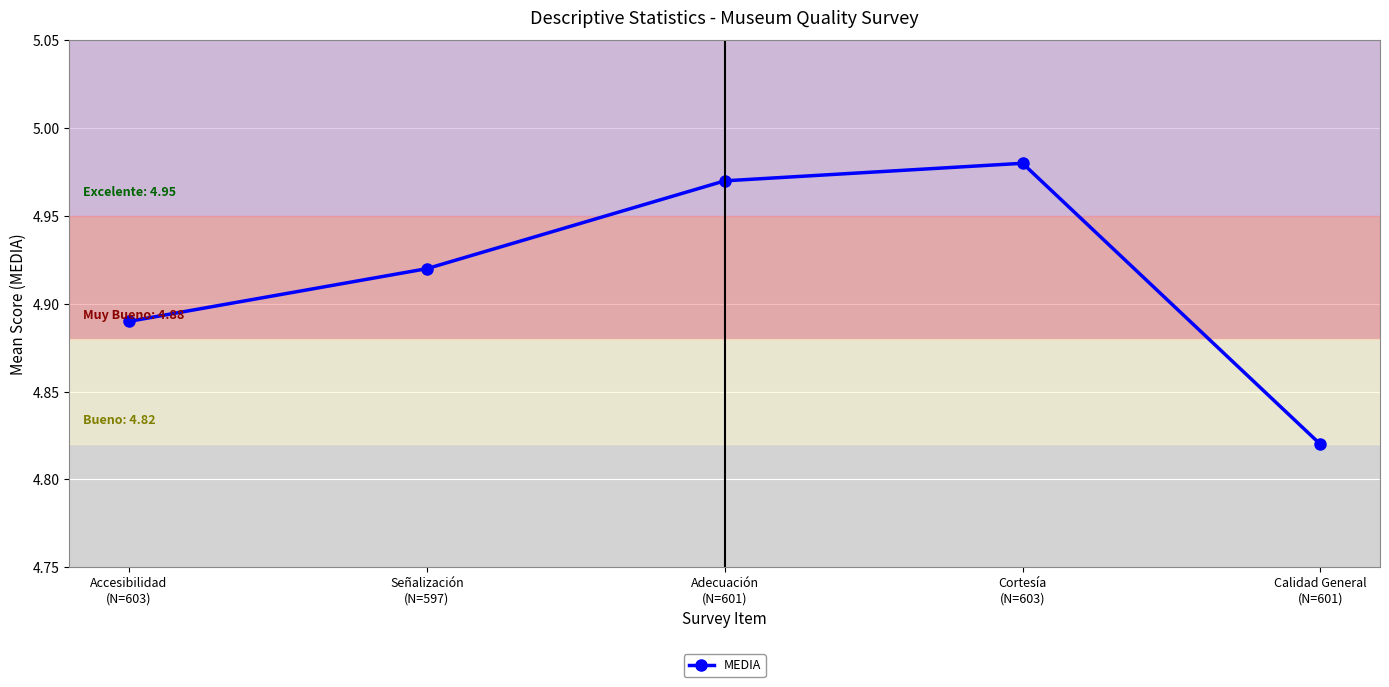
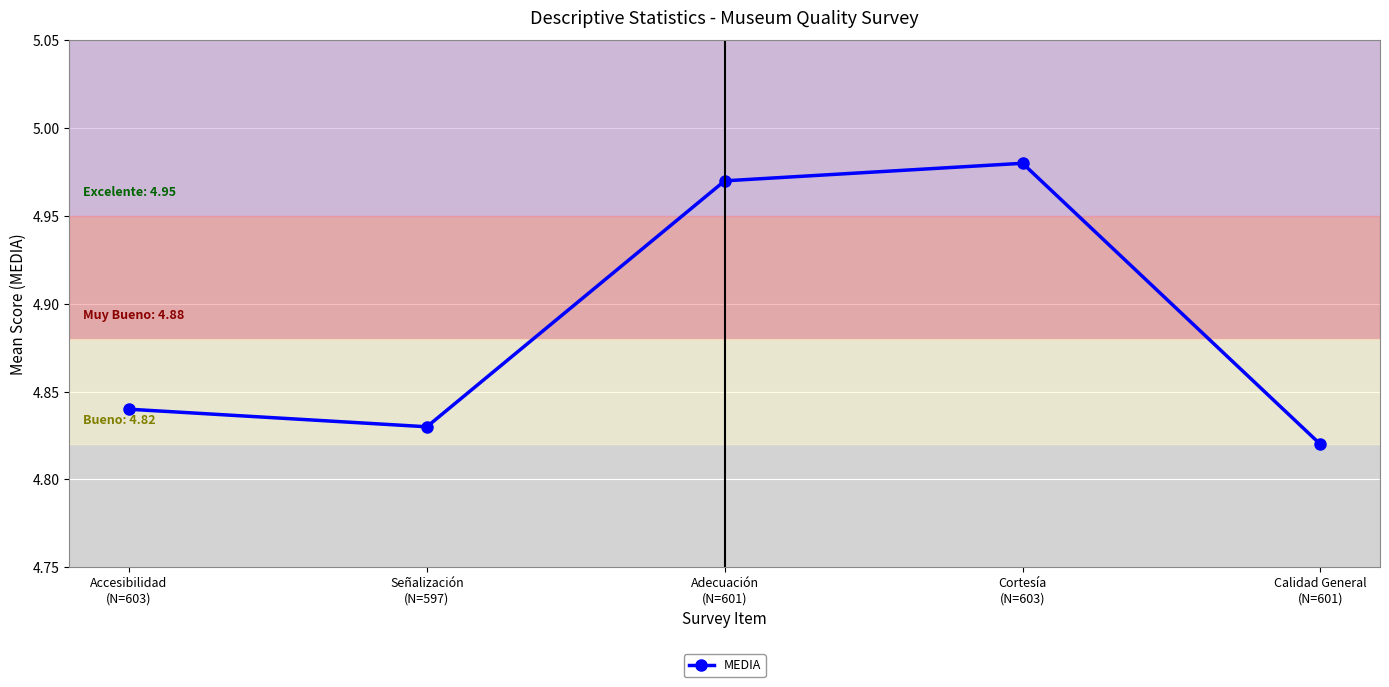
Accesibilidad (N=603): 4.89 -> 4.84
Señalización (N=597): 4.92 -> 4.83
